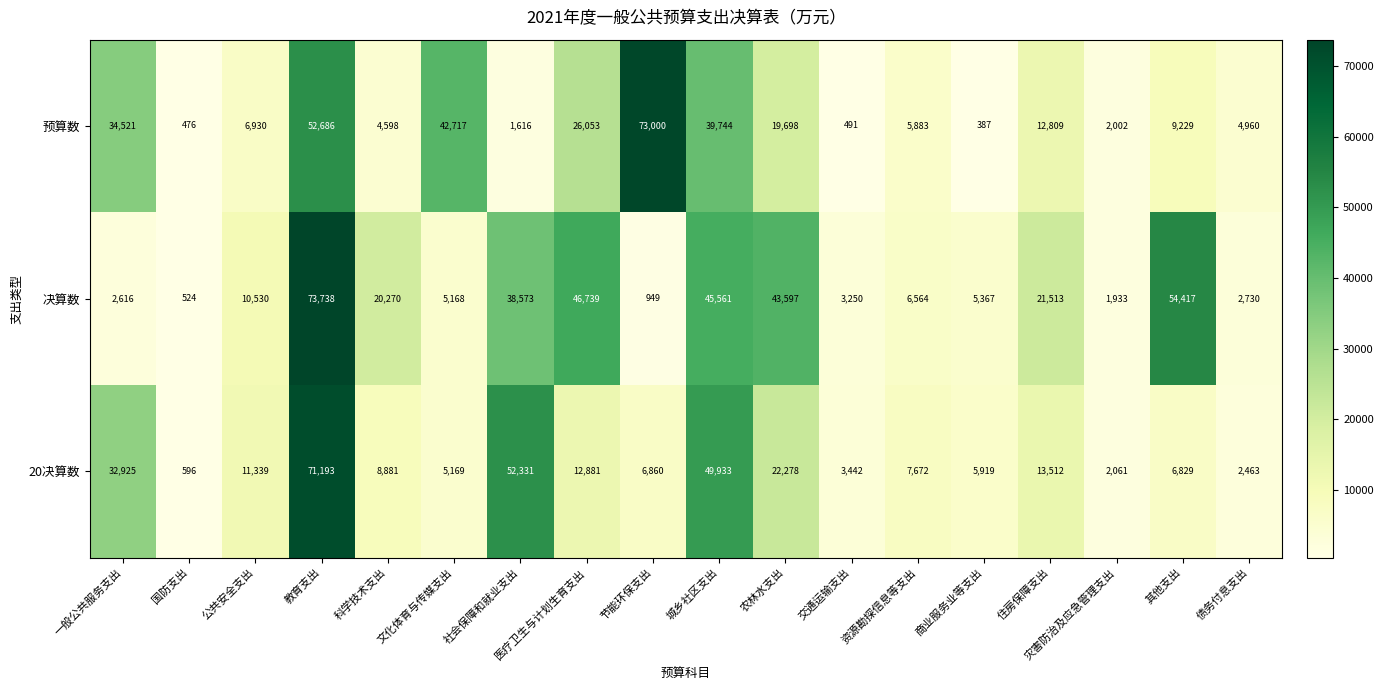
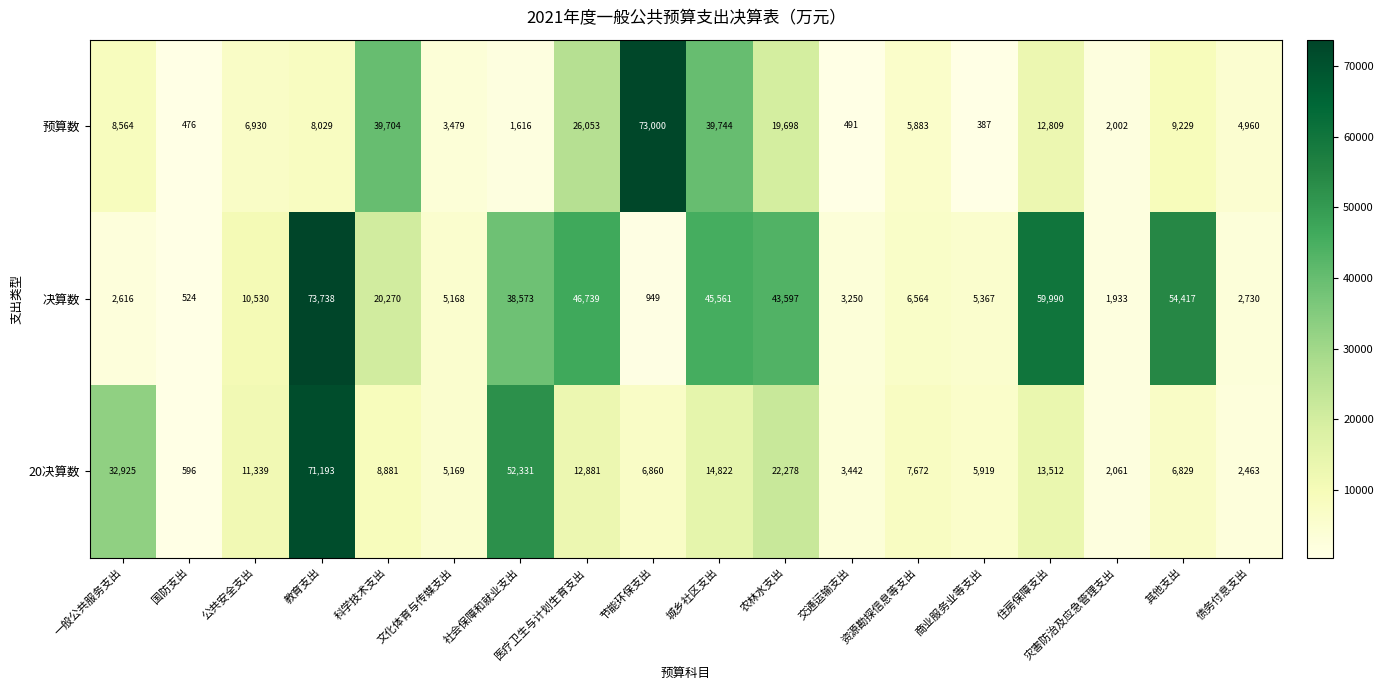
预算数, 一般公共服务支出: 34,521 -> 8,564
预算数, 教育支出: 52,686 -> 8,029
预算数, 科学技术支出: 4,598 -> 39,704
预算数, 文化体育与传媒支出: 42,717 -> 3,479
决算数, 住房保障支出: 21,513 -> 59,990
20决算数, 城乡社区支出: 49,933 -> 14,822
